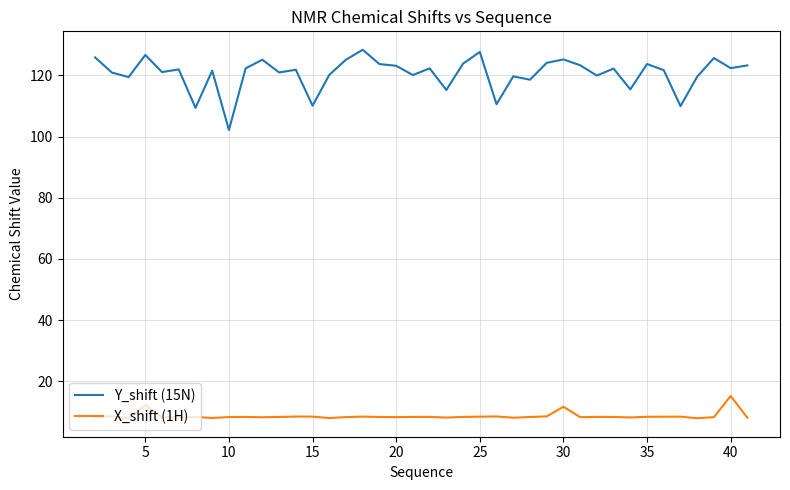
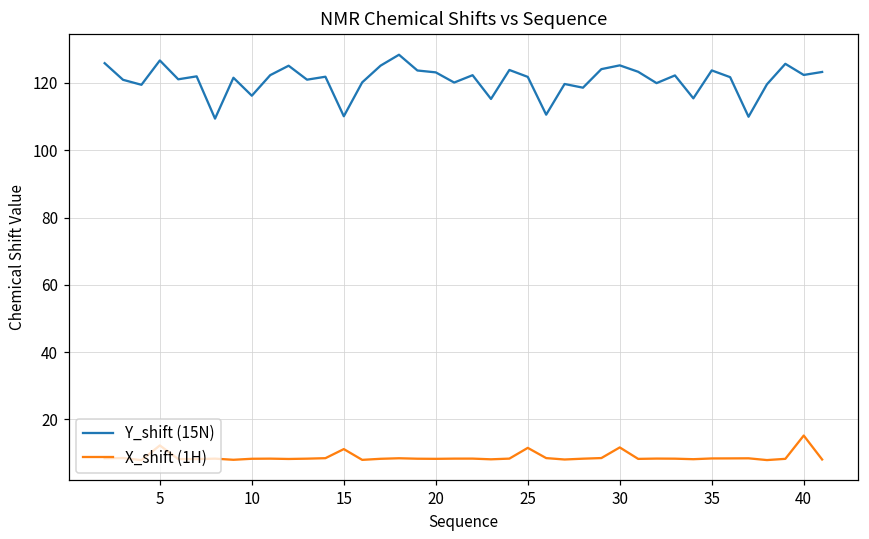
Y_shift (15N), 10: 102 -> 116
X_shift (1H), 15: 8 -> 11
Y_shift (15N), 25: 128 -> 122
X_shift (1H), 25: 8 -> 12
